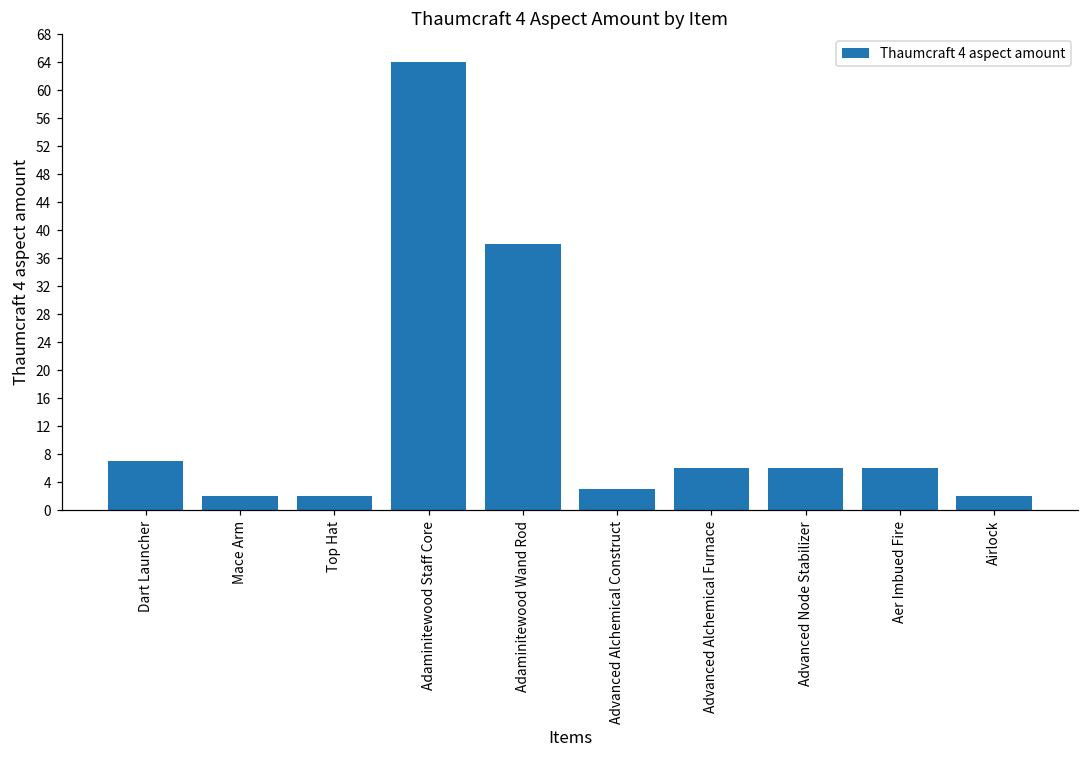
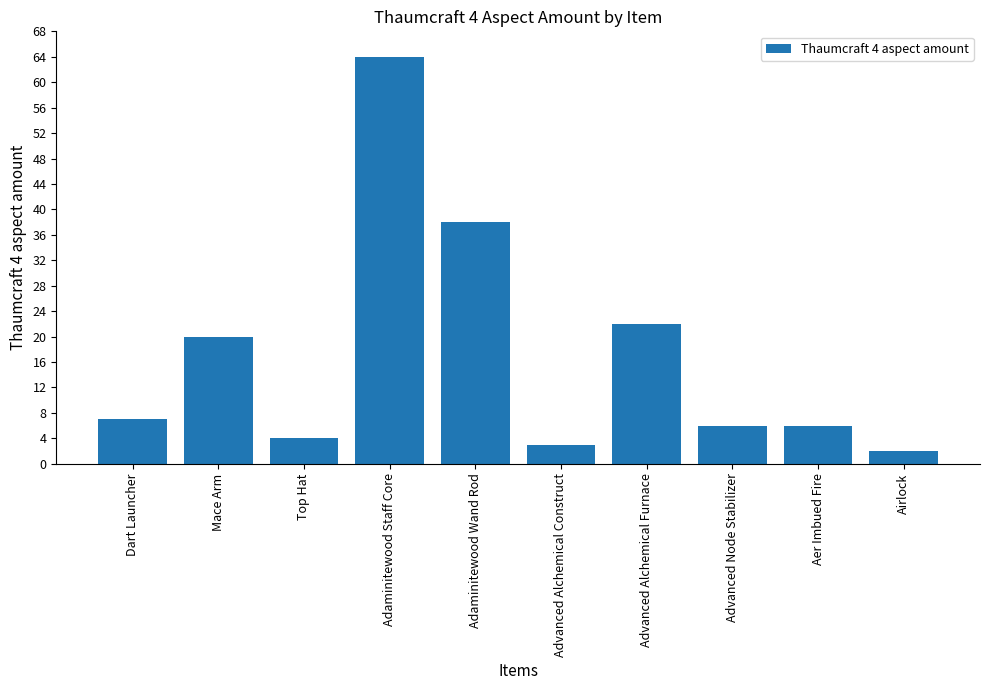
Mace Arm: 2 -> 20
Top Hat: 2 -> 4
Advanced Alchemical Furnace: 6 -> 22
